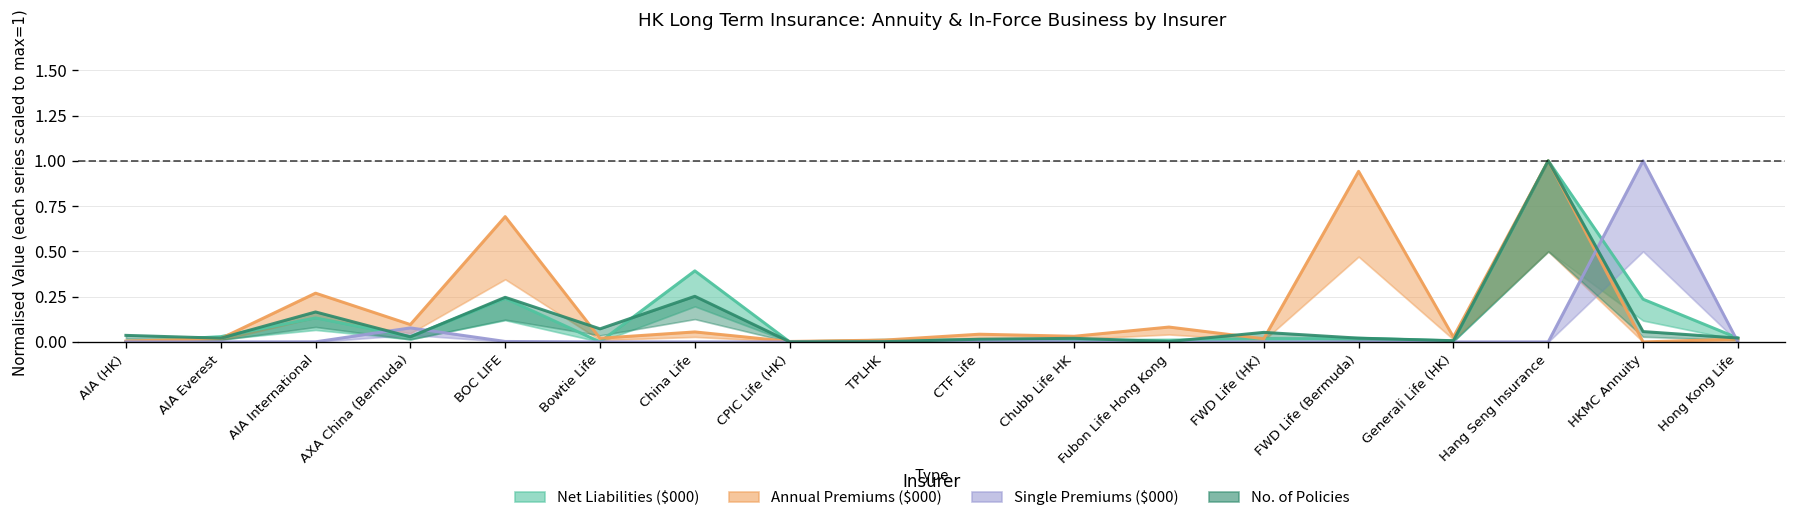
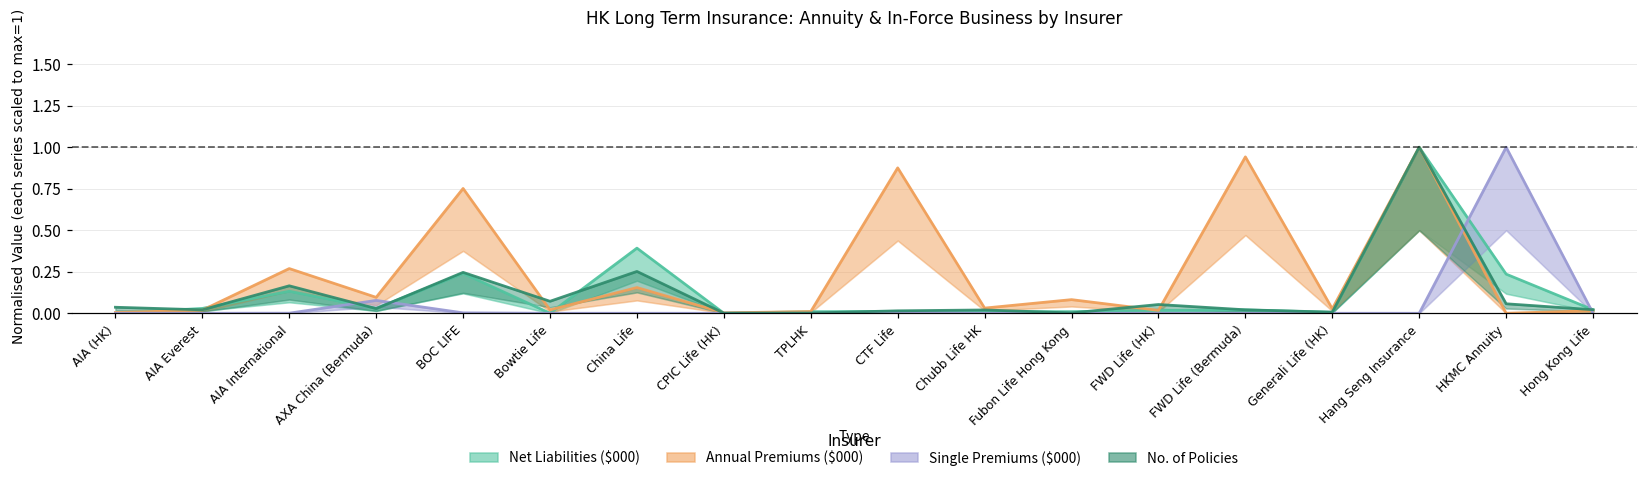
Annual Premiums ($000), BOC LIFE: 0.69 -> 0.75
Annual Premiums ($000), China Life: 0.06 -> 0.15
Annual Premiums ($000), CTF Life: 0.04 -> 0.88
